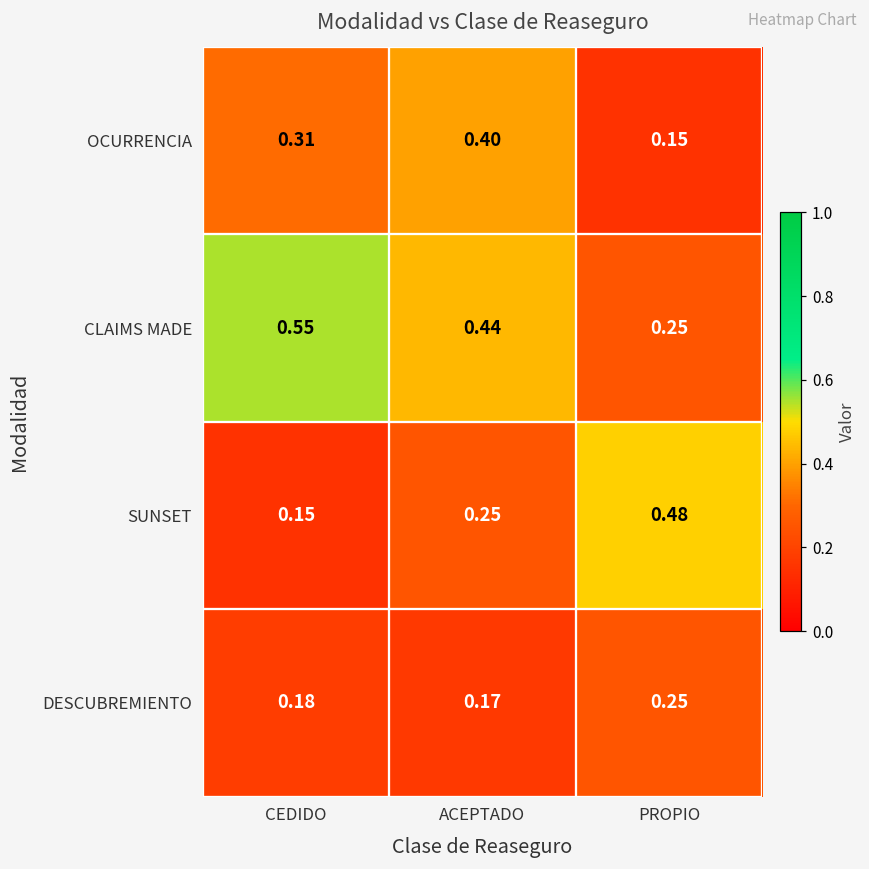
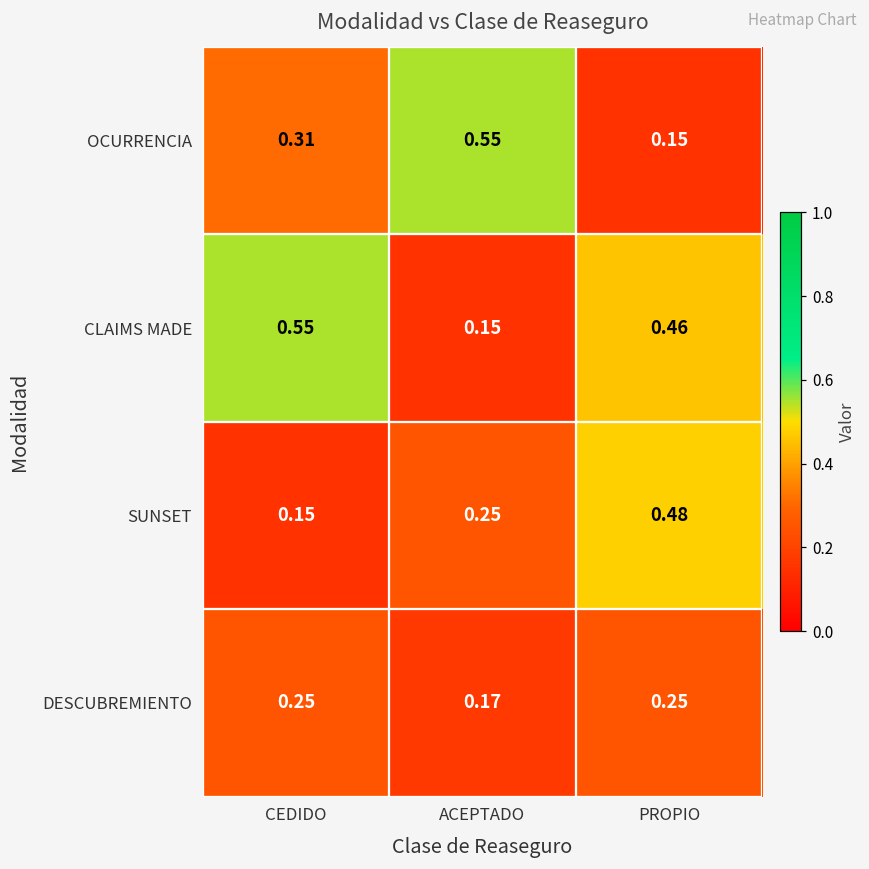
OCURRENCIA, ACEPTADO: 0.40 -> 0.55
CLAIMS MADE, ACEPTADO: 0.44 -> 0.15
CLAIMS MADE, PROPIO: 0.25 -> 0.46
DESCUBREMIENTO, CEDIDO: 0.18 -> 0.25
